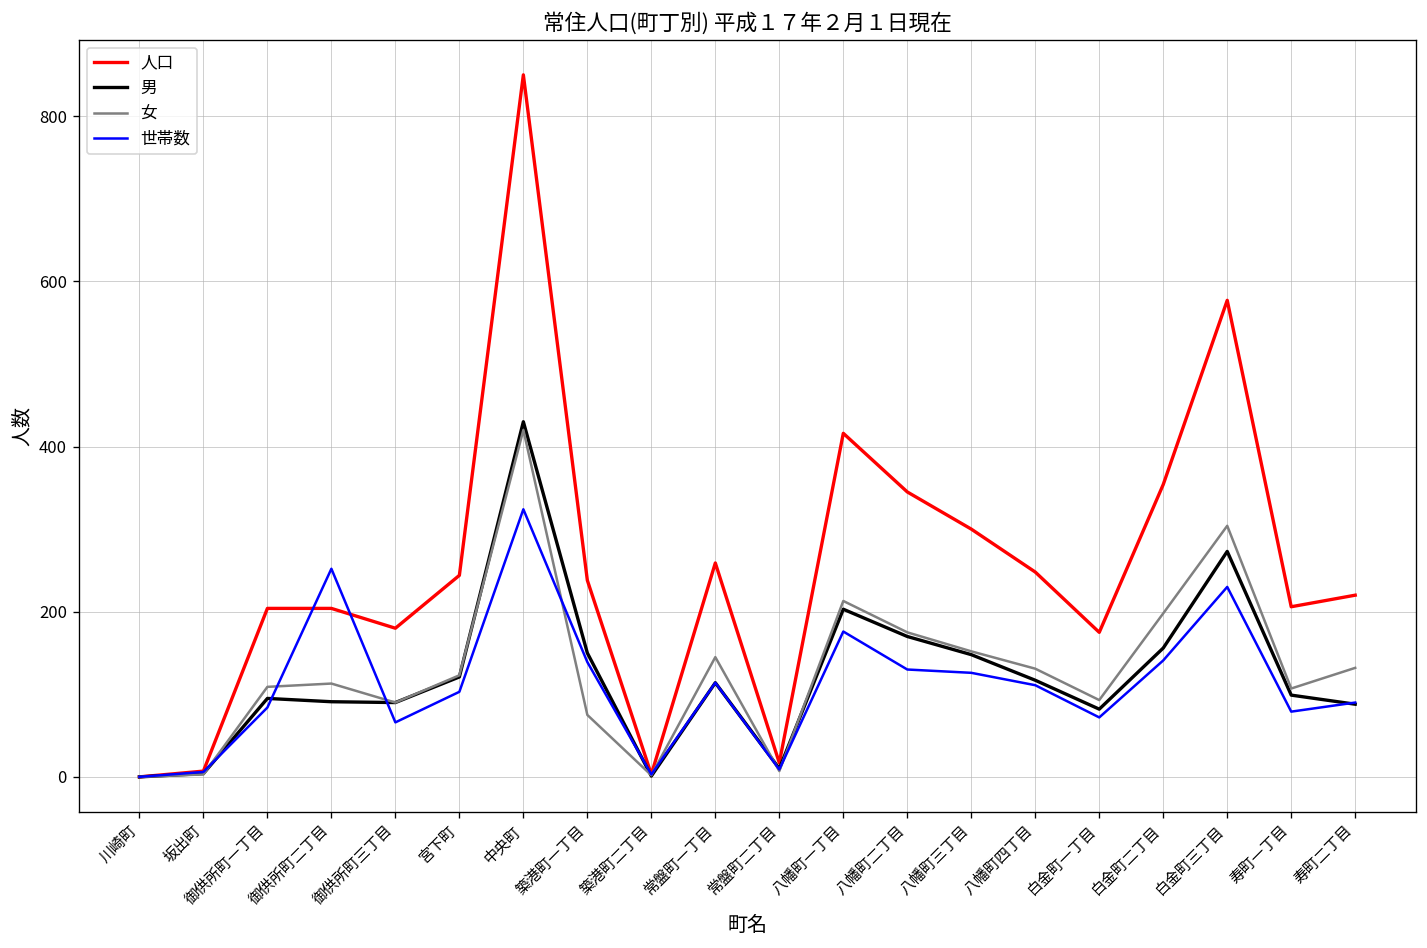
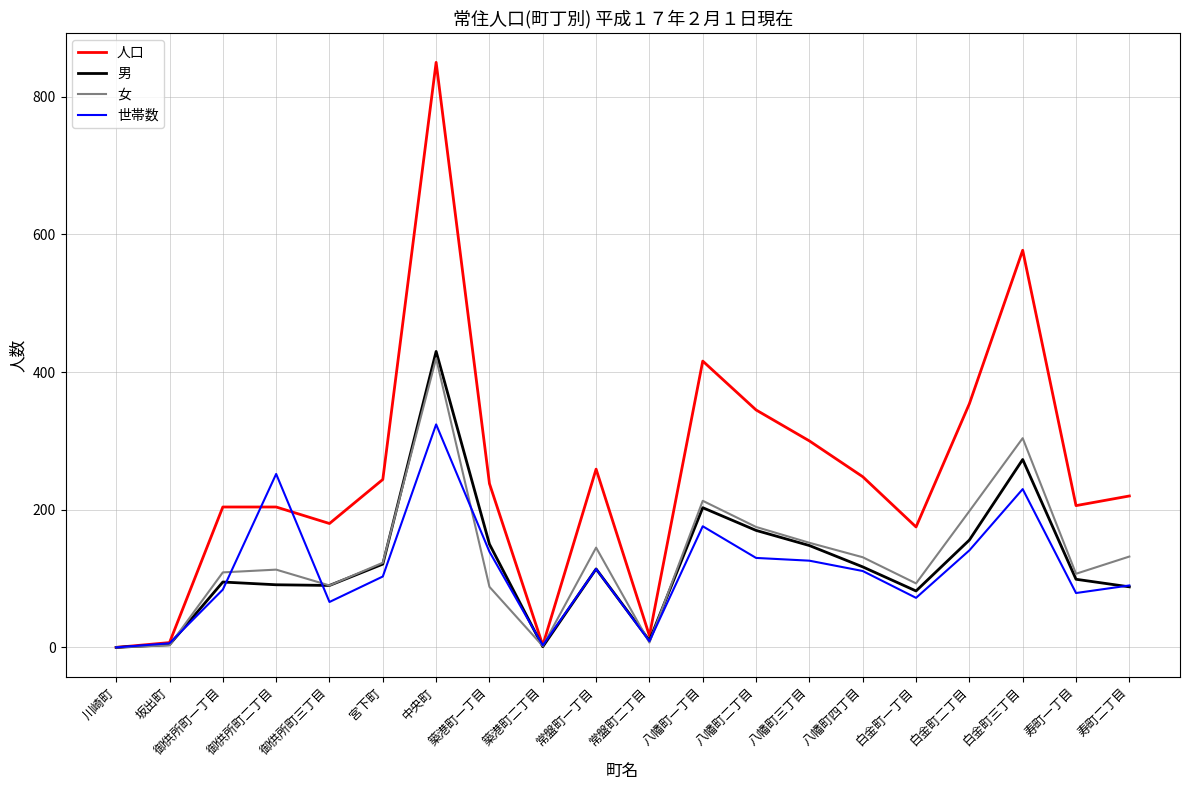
女, 築港町一丁目: 80 -> 90
